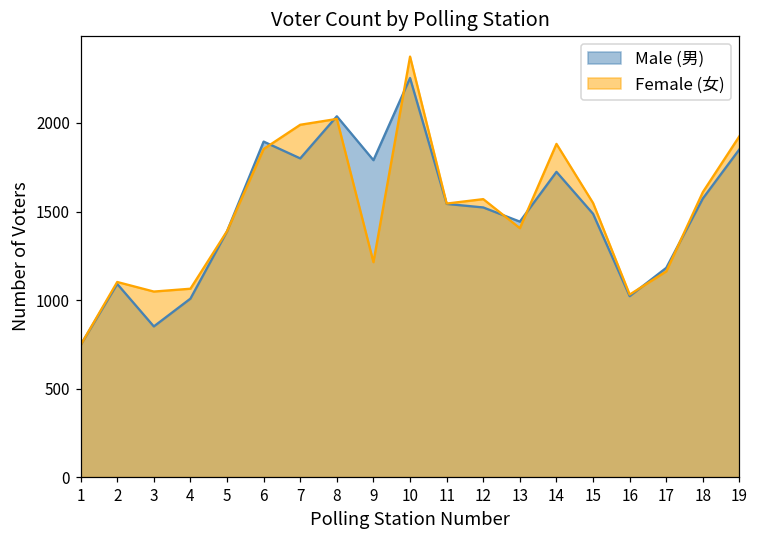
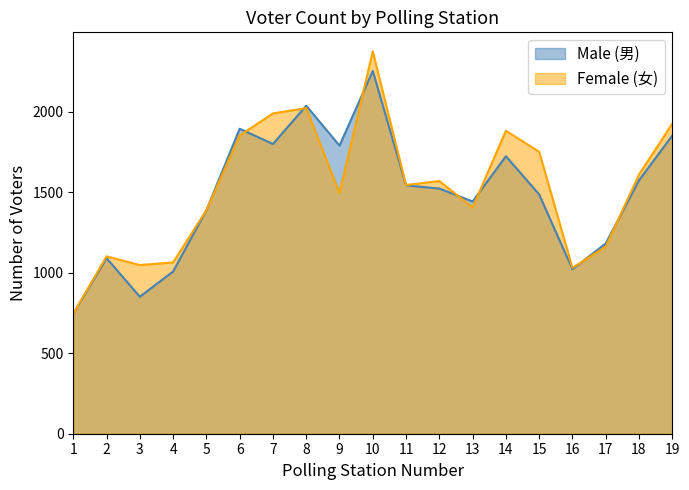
Female (女), 9: 1210 -> 1500
Female (女), 15: 1550 -> 1750
